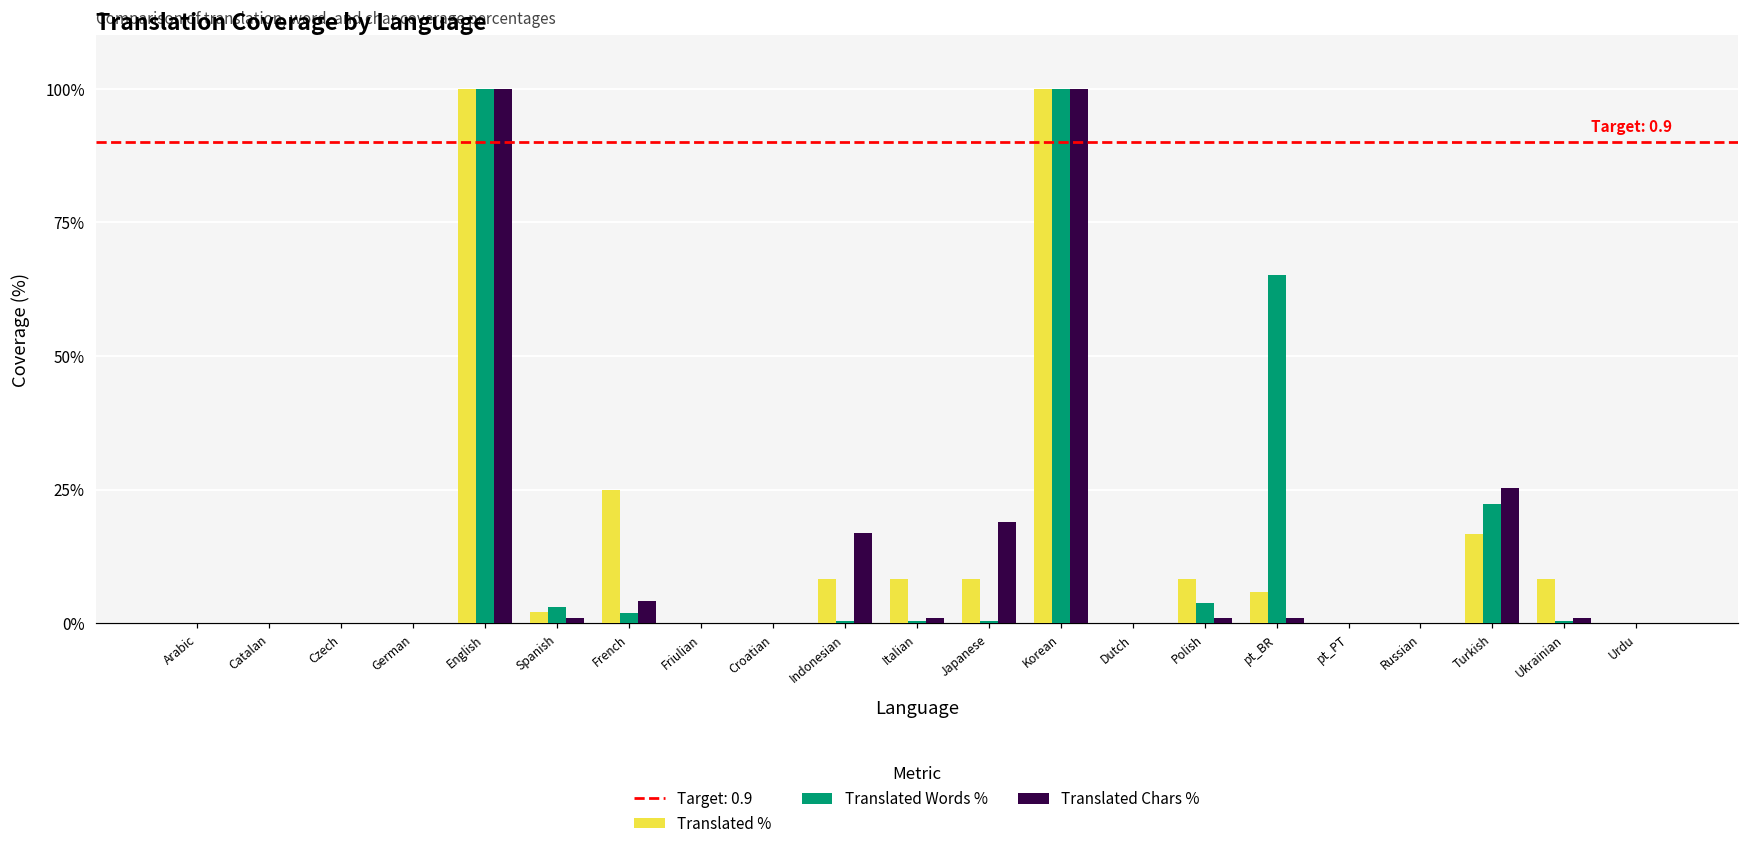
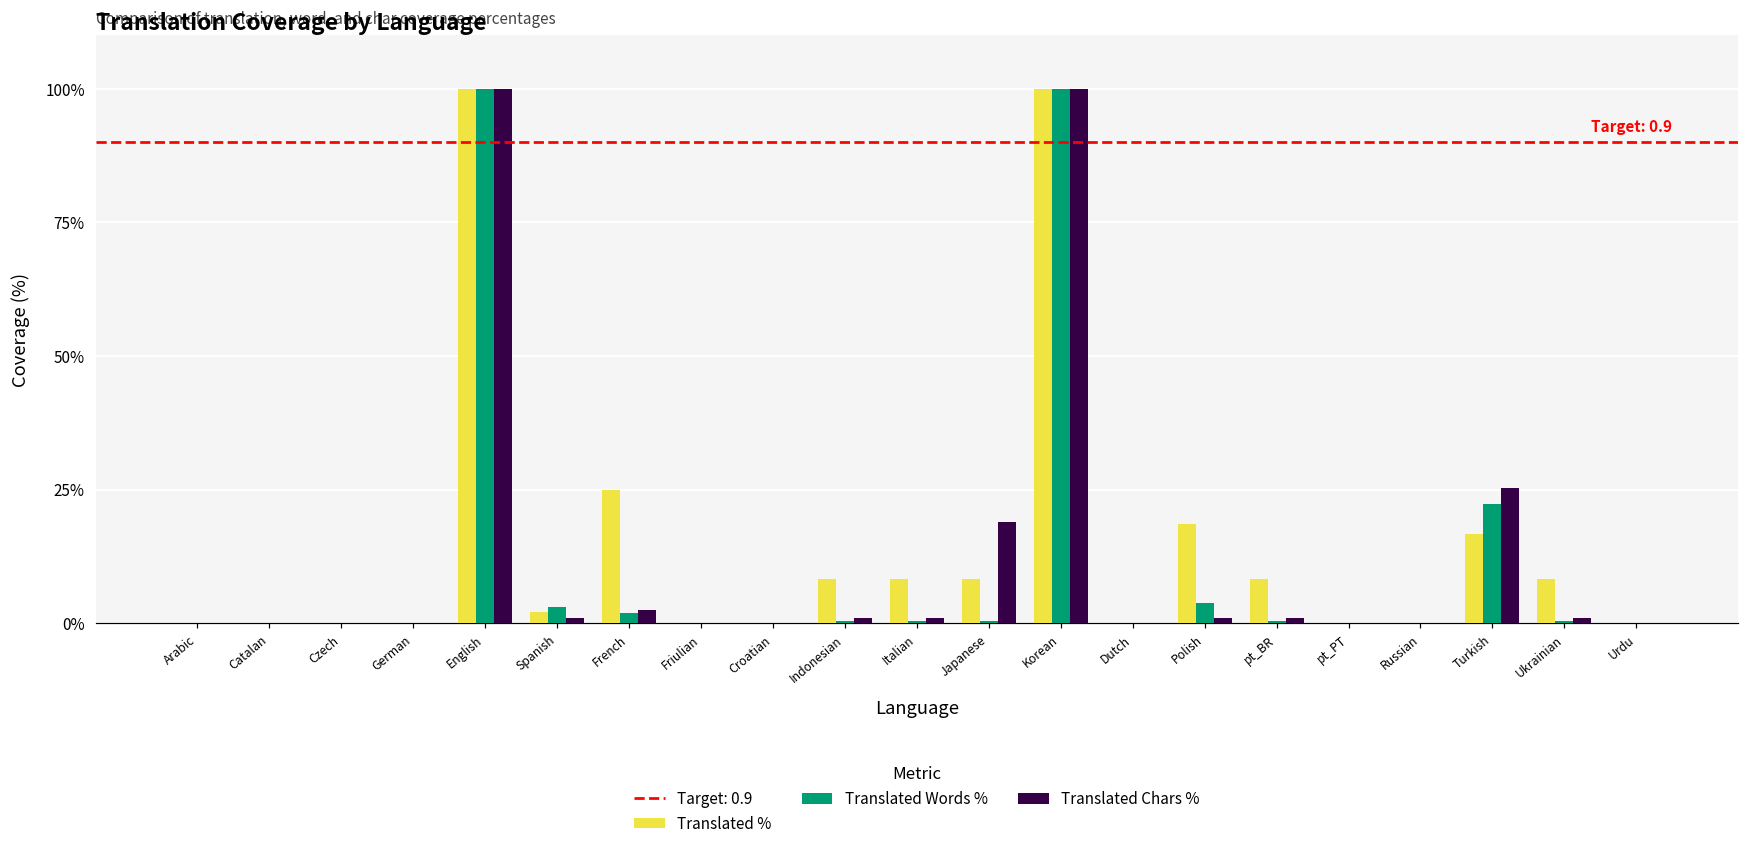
Translated Chars %, French: 4% -> 2%
Translated Chars %, Indonesian: 17% -> 1%
Translated %, Polish: 8% -> 19%
Translated %, pt_BR: 6% -> 8%
Translated Words %, pt_BR: 65% -> 0%
